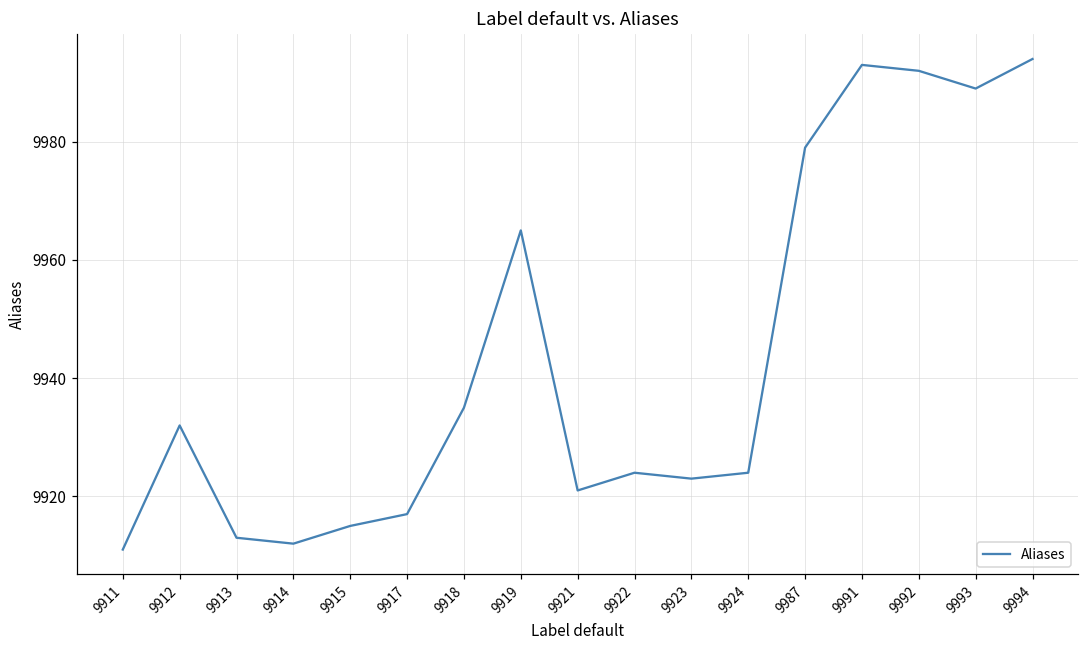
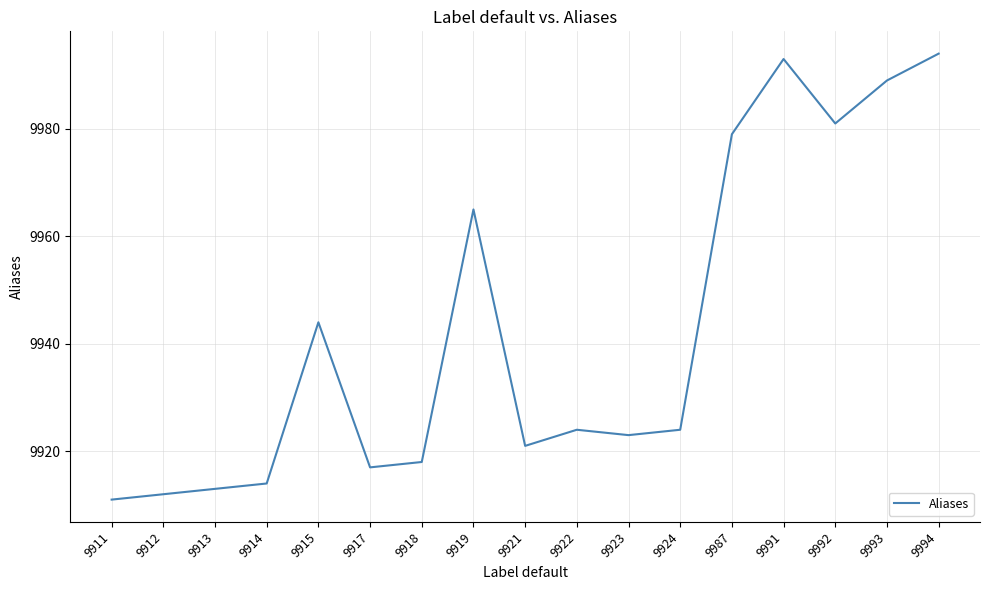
9912: 9932 -> 9912
9914: 9912 -> 9914
9915: 9915 -> 9944
9918: 9935 -> 9918
9992: 9992 -> 9981
